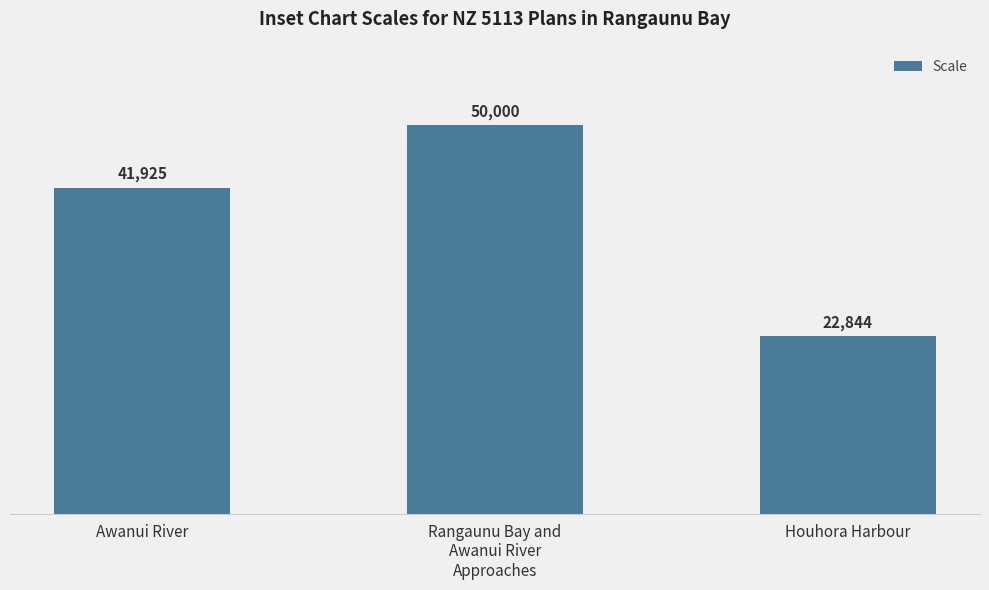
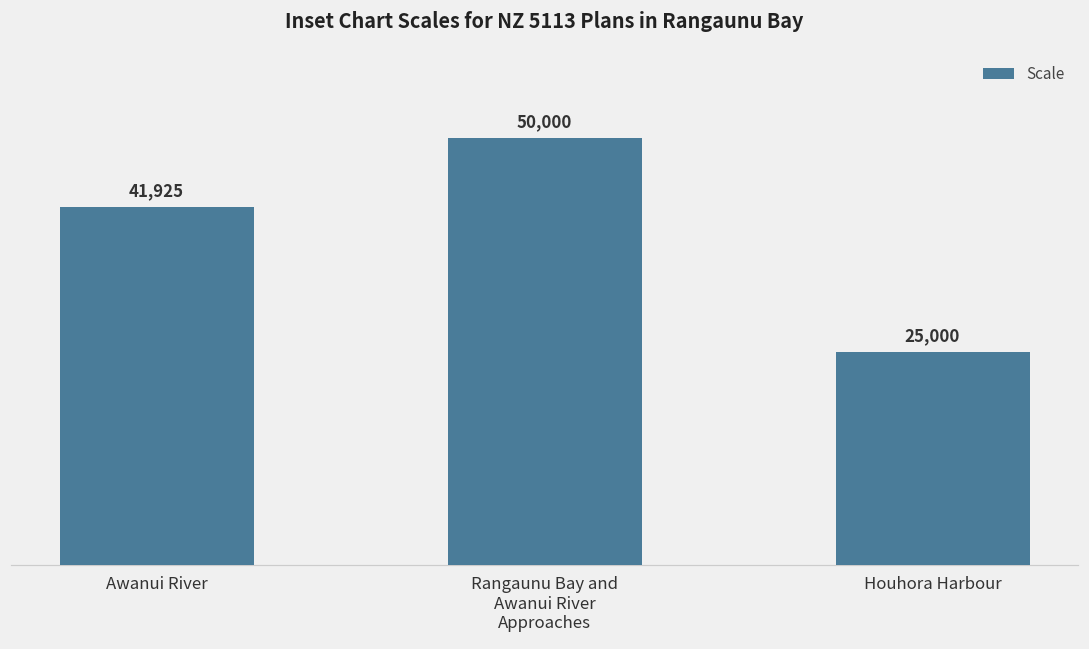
Houhora Harbour: 22,844 -> 25,000
